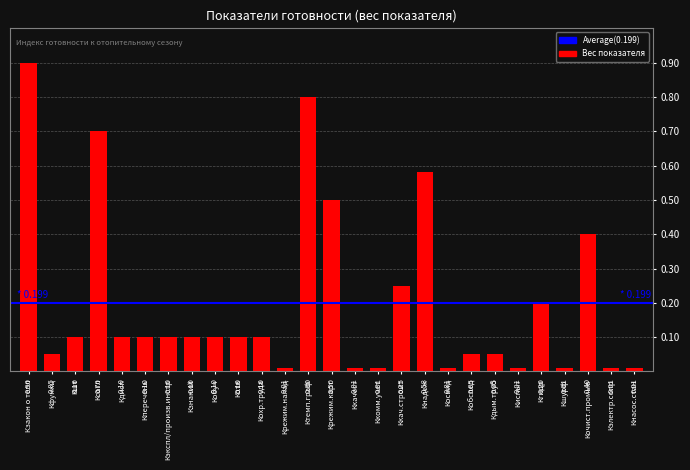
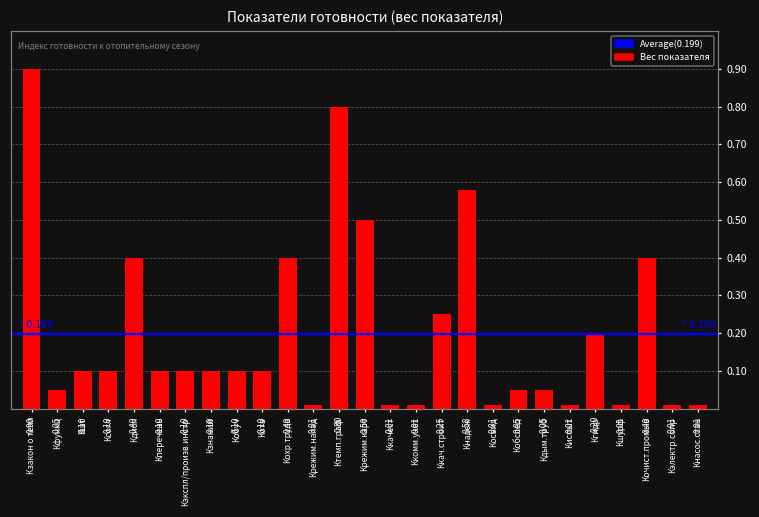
Ксогл: 0.70 -> 0.10
Кдисп: 0.10 -> 0.40
Кохр.труда: 0.10 -> 0.40
